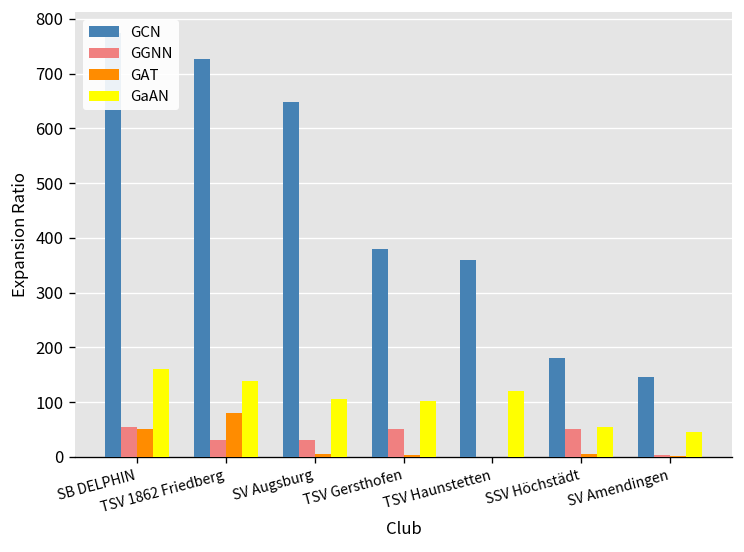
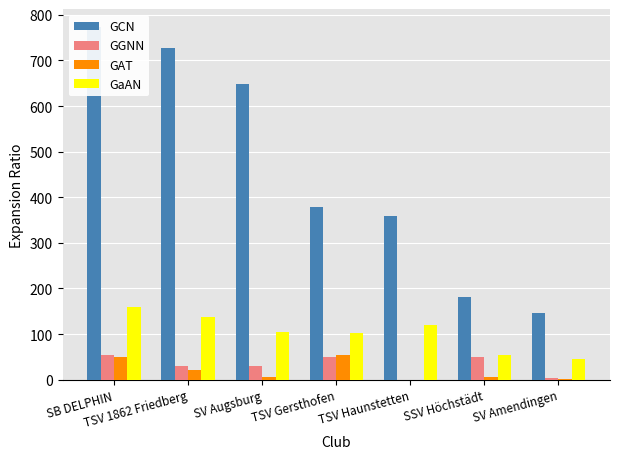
GAT, TSV 1862 Friedberg: 80 -> 20
GAT, TSV Gersthofen: 0 -> 50
